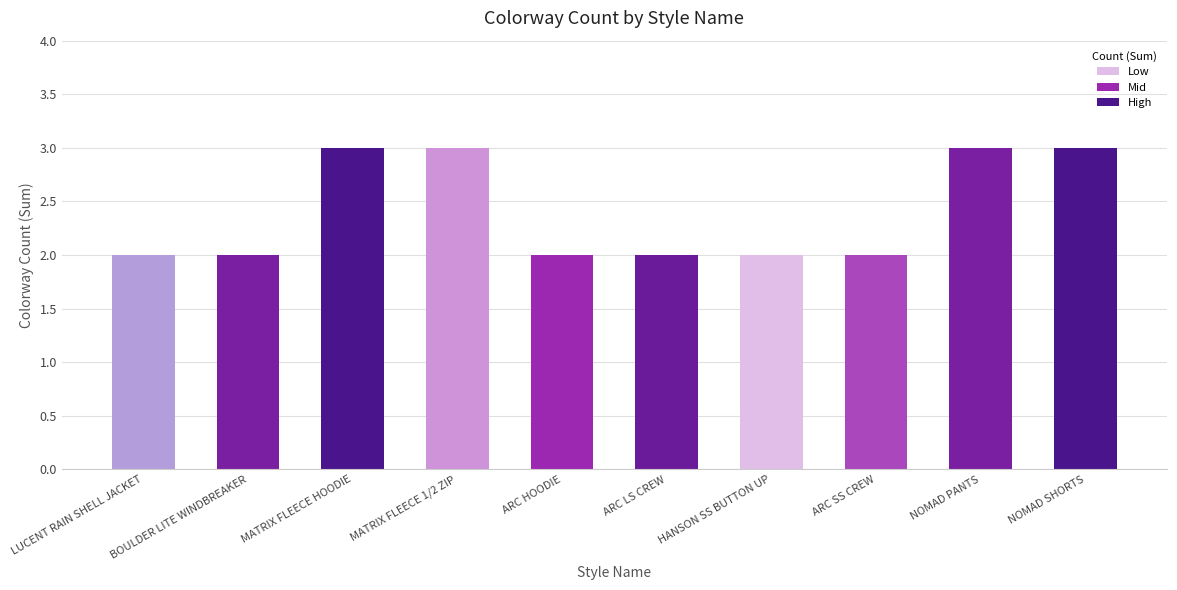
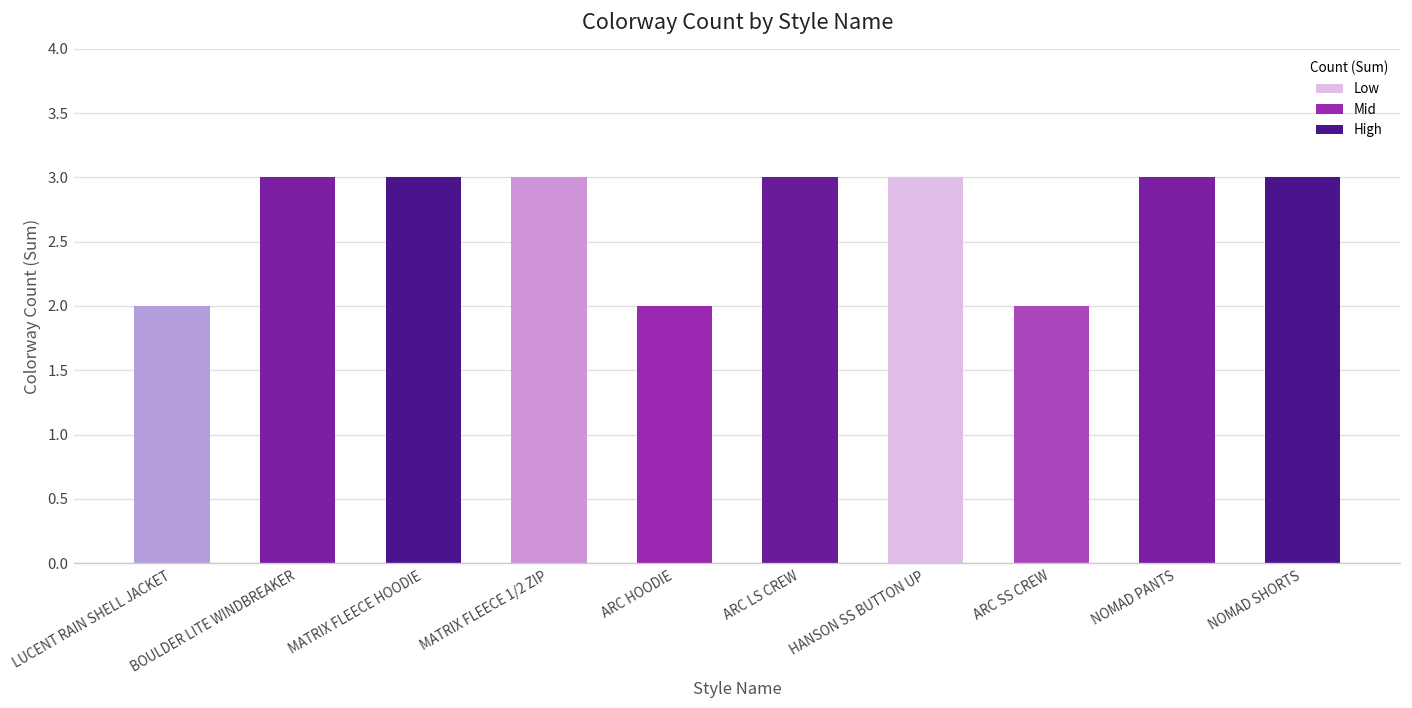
BOULDER LITE WINDBREAKER: 2 -> 3
ARC LS CREW: 2 -> 3
HANSON SS BUTTON UP: 2 -> 3
